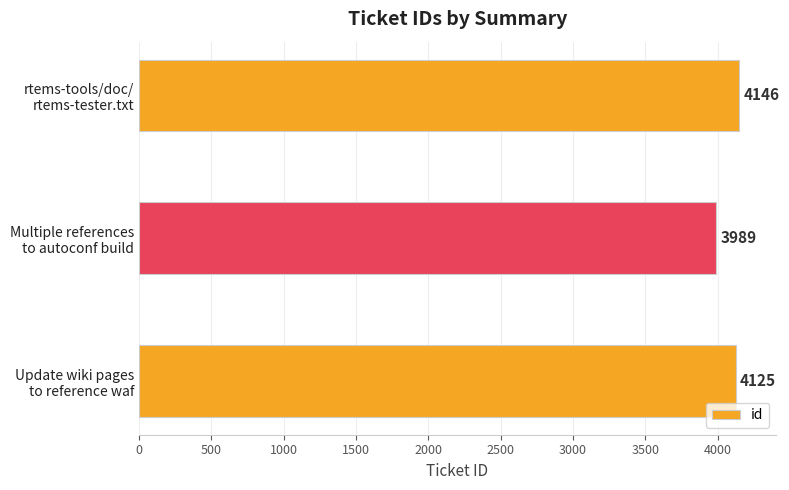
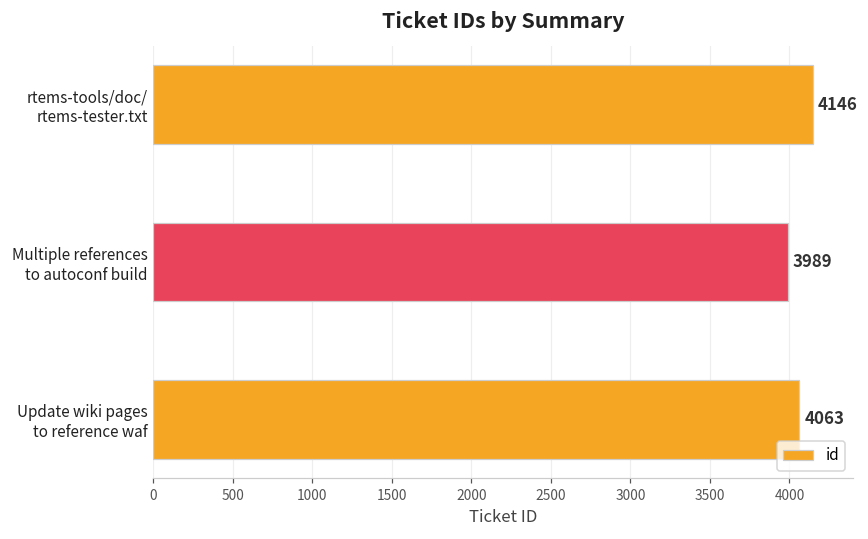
Update wiki pages to reference waf: 4125 -> 4063
